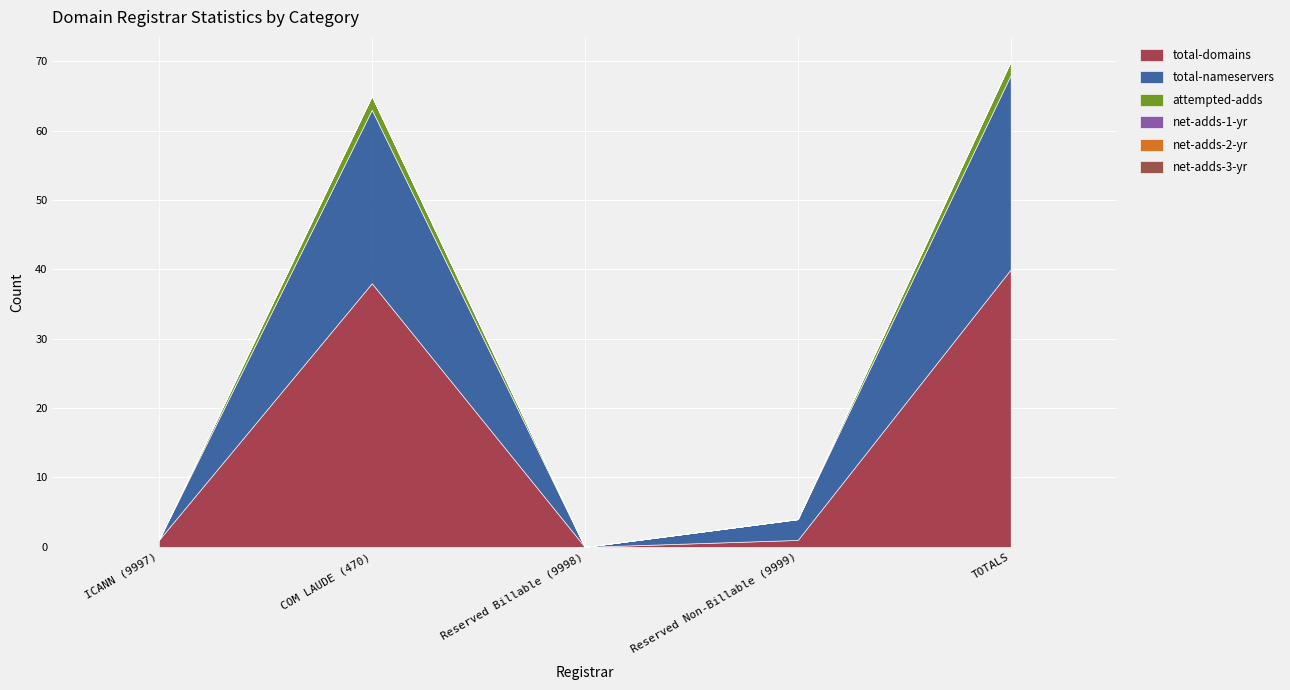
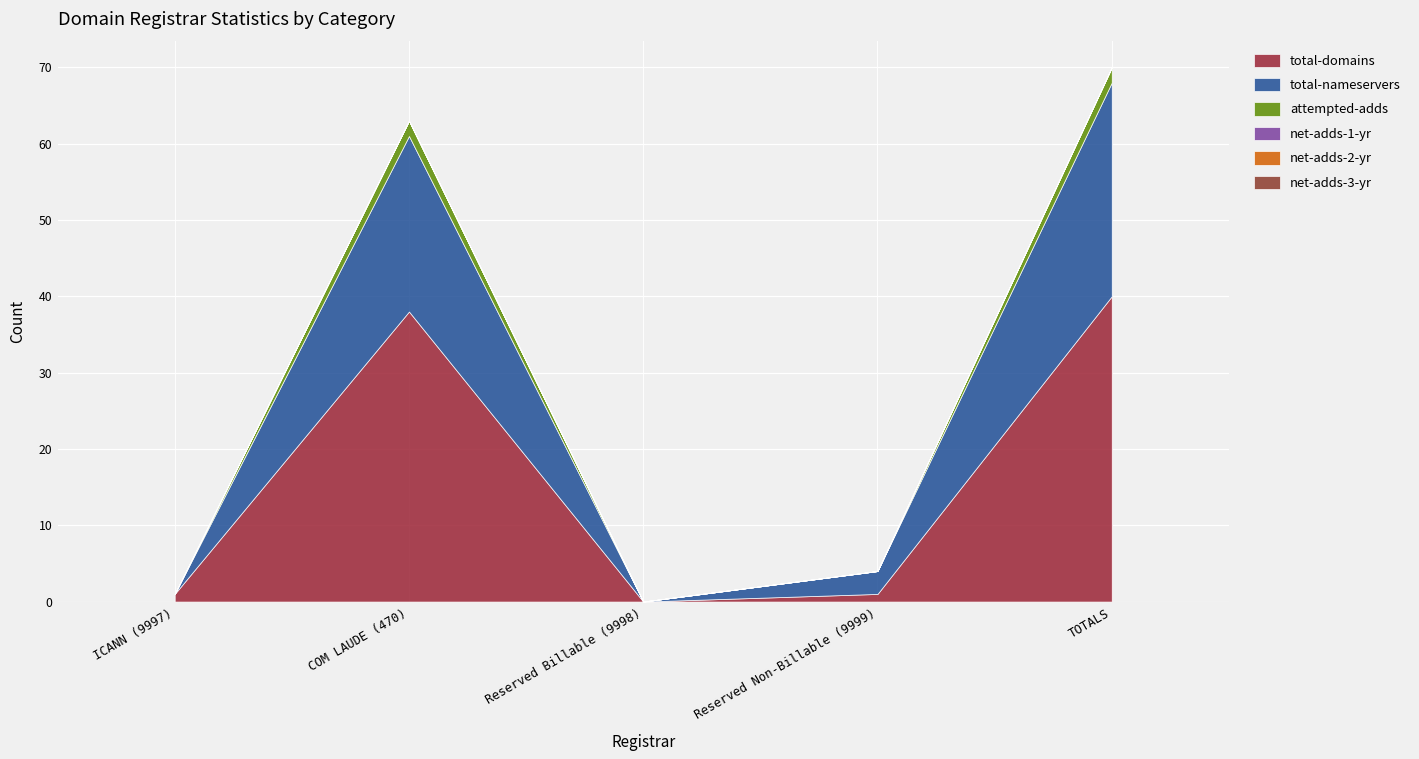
total-nameservers, COM LAUDE (470): 25 -> 23
